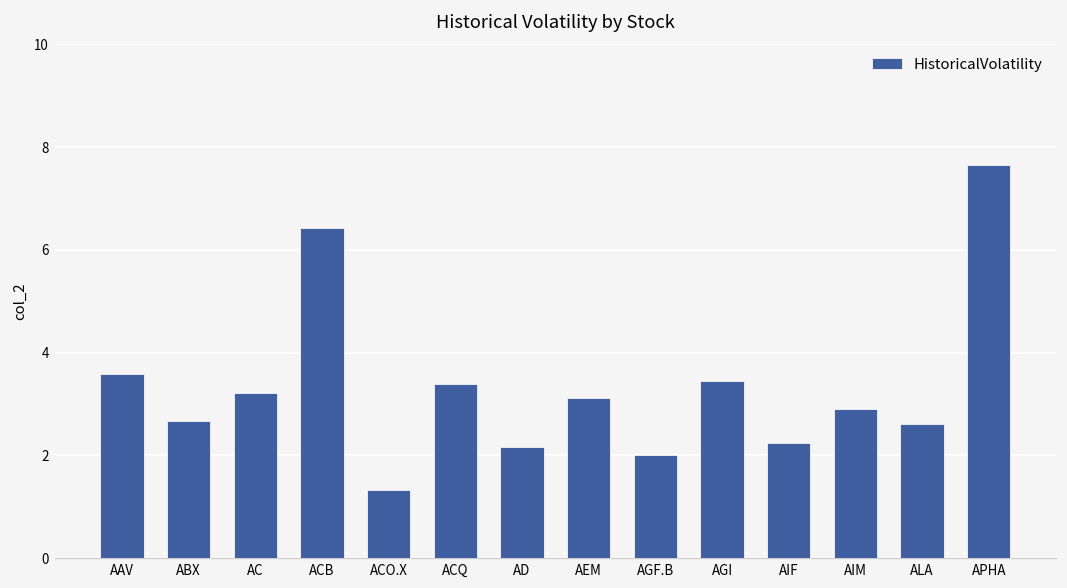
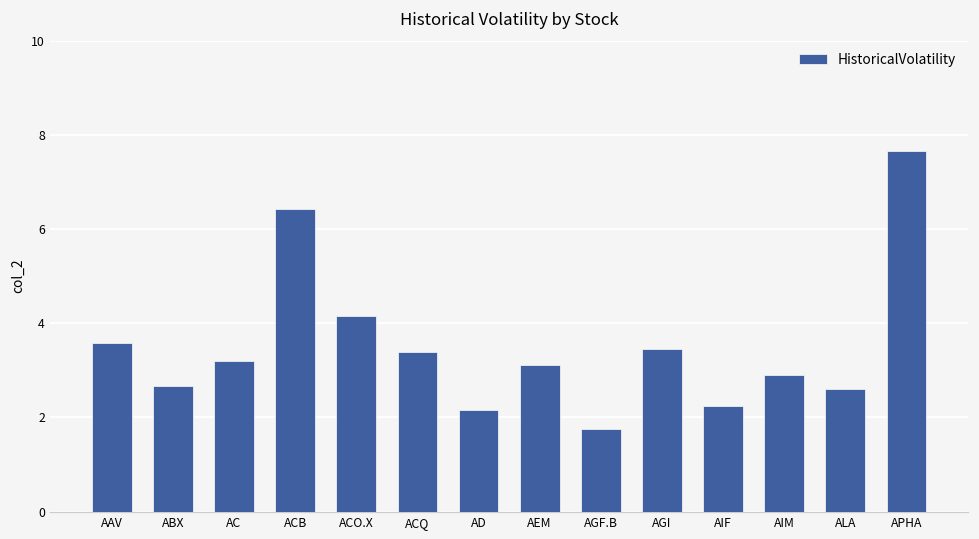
ACO.X: 1.3 -> 4.1
AGF.B: 2.0 -> 1.8
